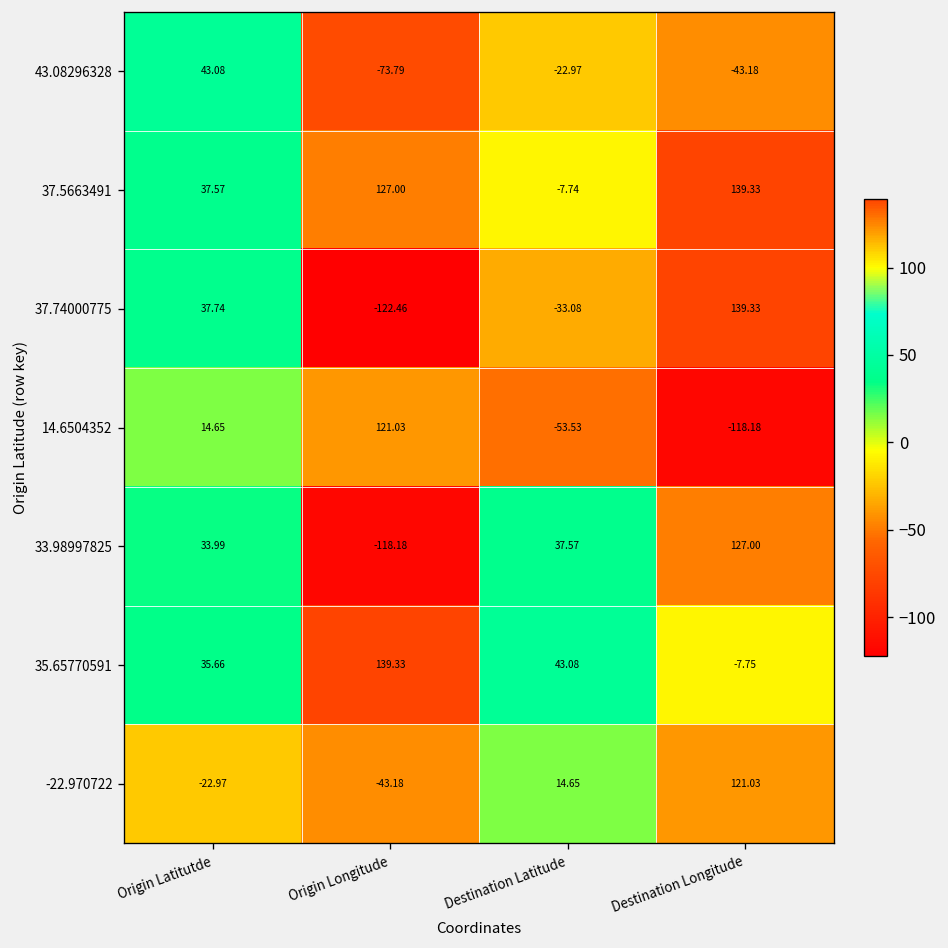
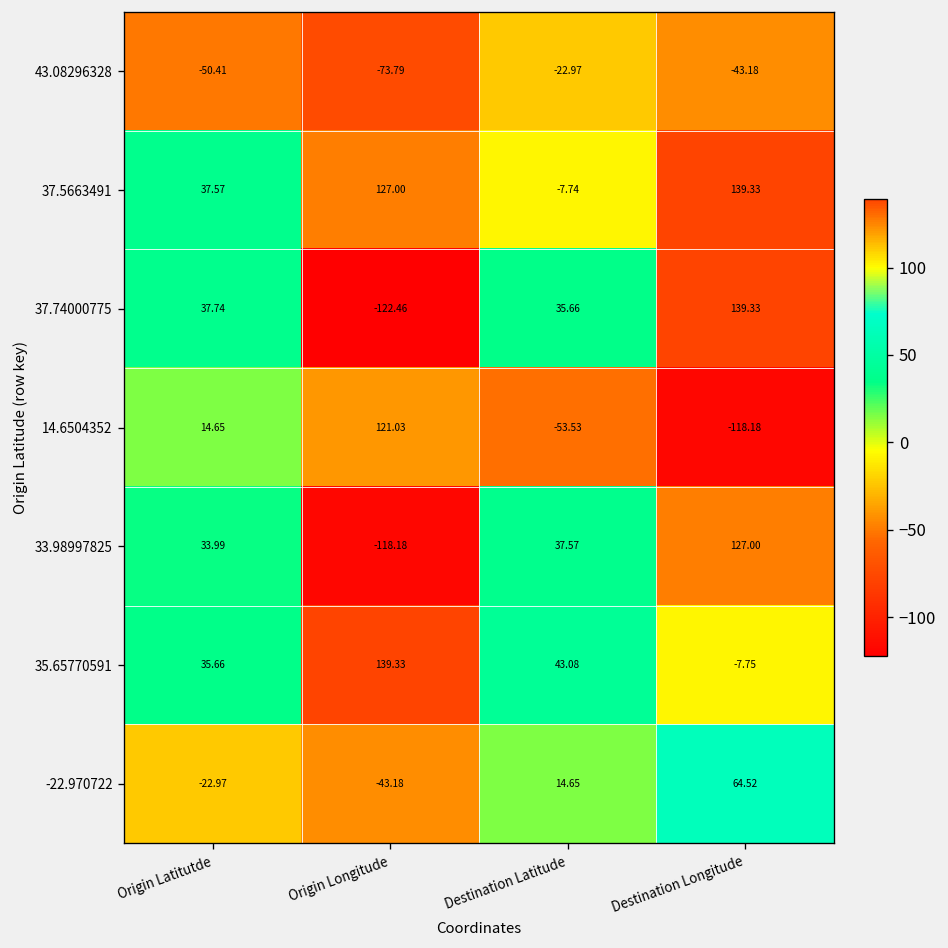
43.08296328, Origin Latitutde: 43.08 -> -50.41
37.74000775, Destination Latitude: -33.08 -> 35.66
-22.970722, Destination Longitude: 121.03 -> 64.52
